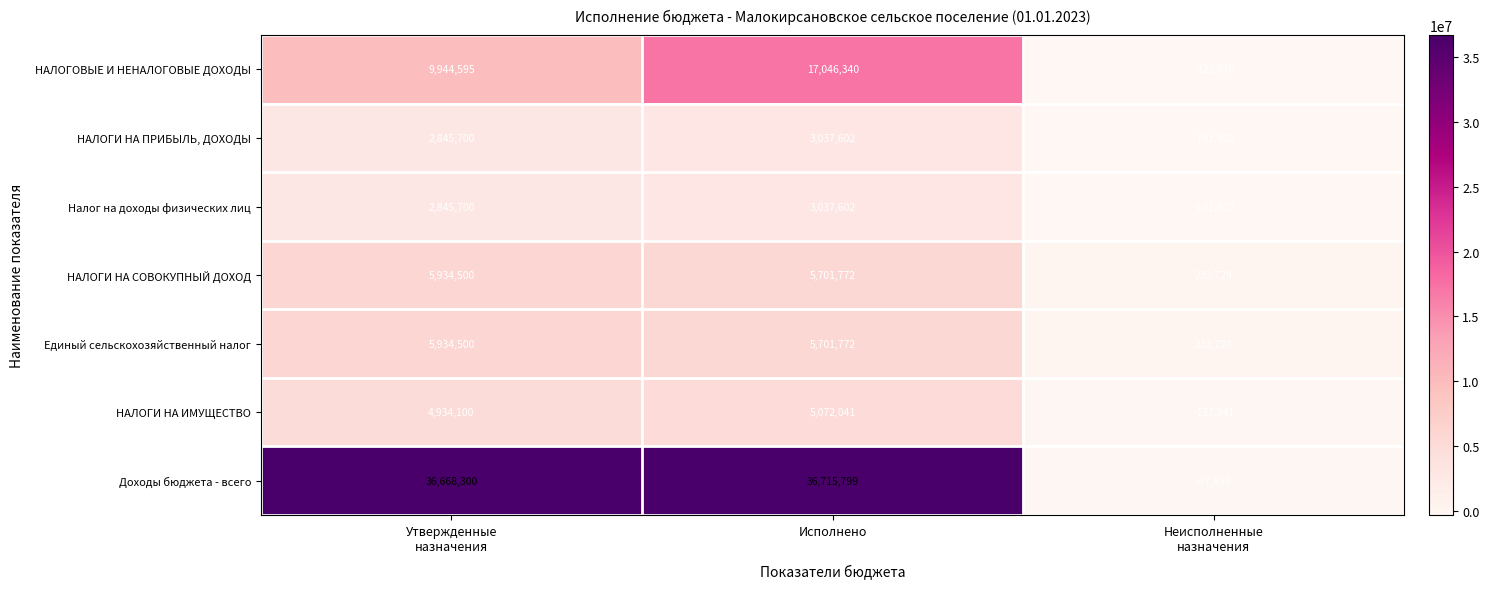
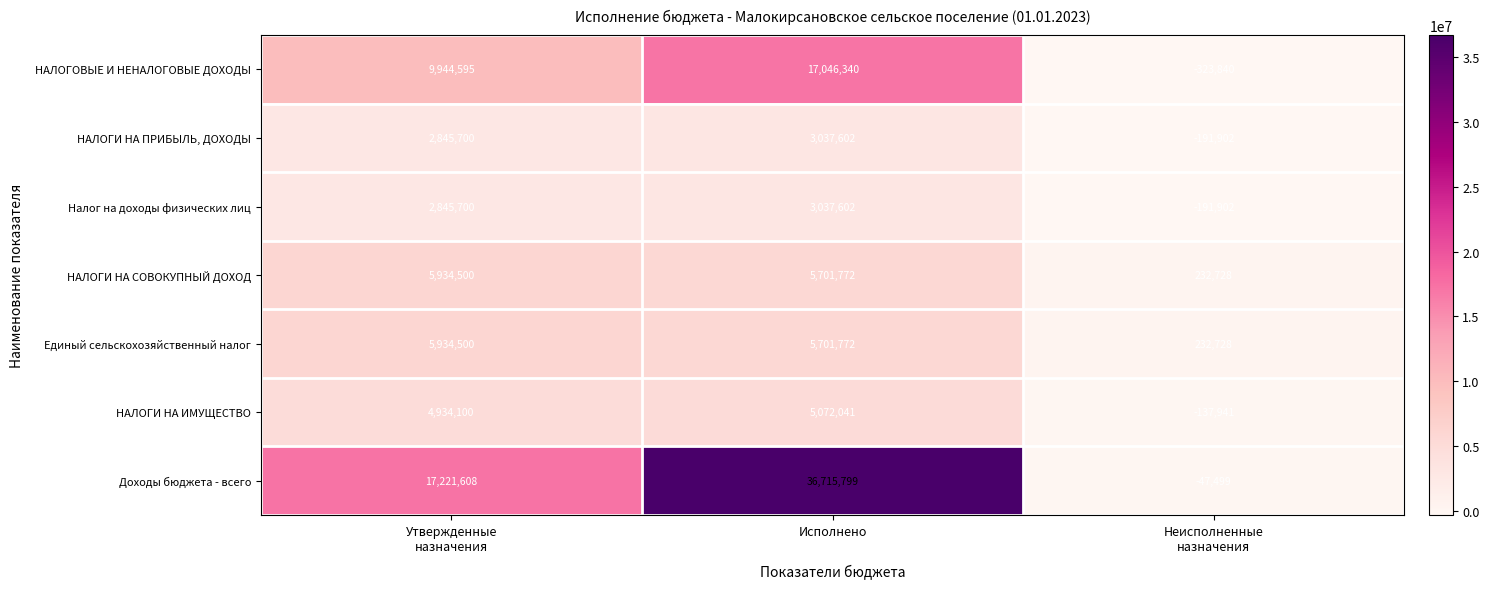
Доходы бюджета - всего, Утвержденные назначения: 36,668,300 -> 17,221,608
